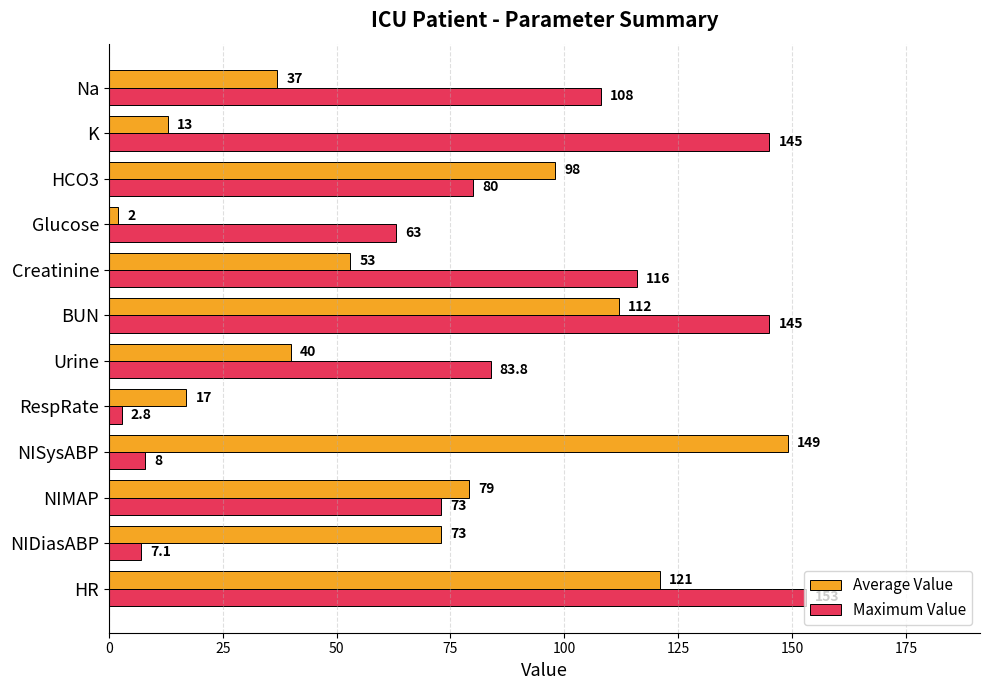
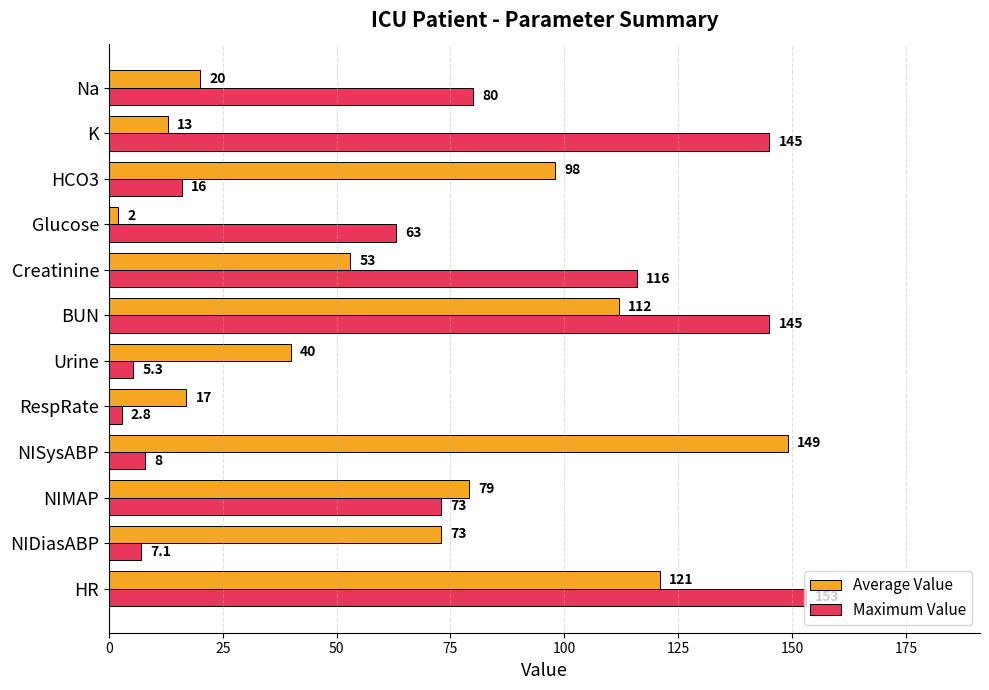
Average Value, Na: 37 -> 20
Maximum Value, Na: 108 -> 80
Maximum Value, HCO3: 80 -> 16
Maximum Value, Urine: 83.8 -> 5.3
